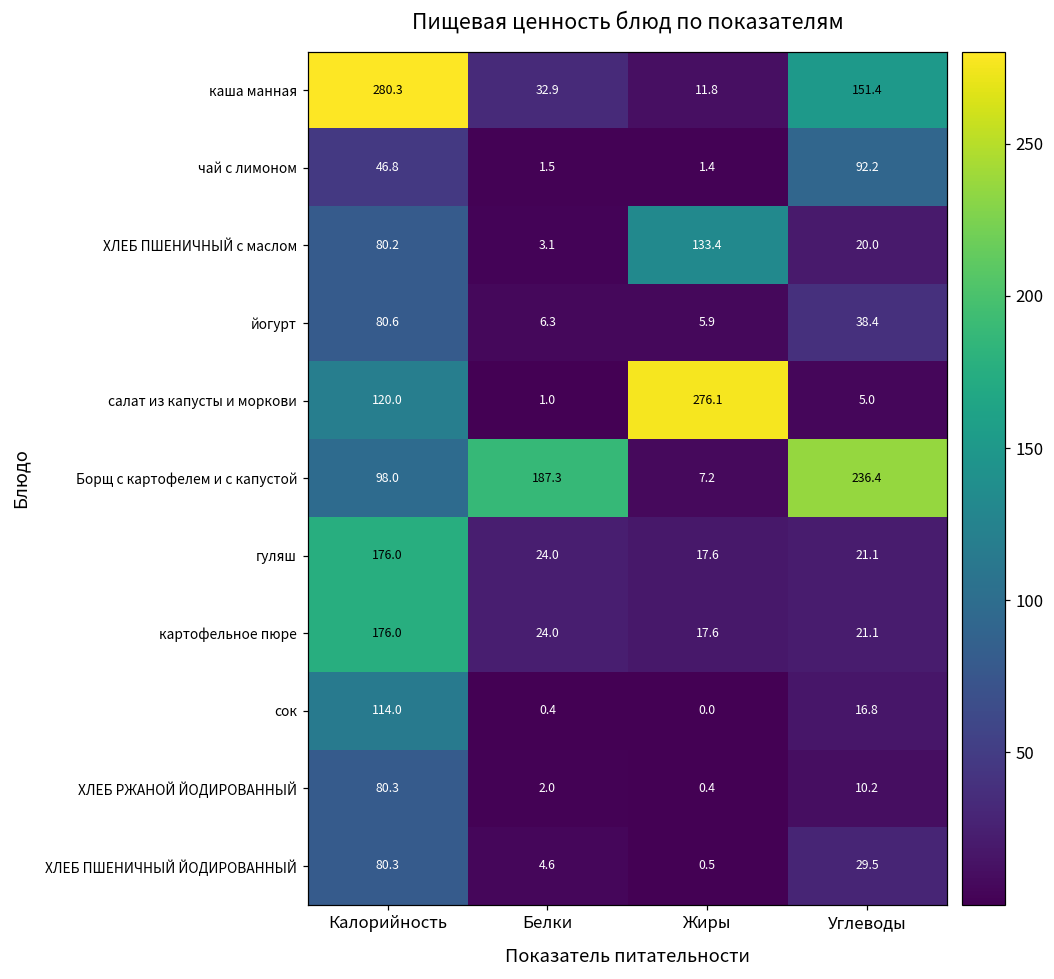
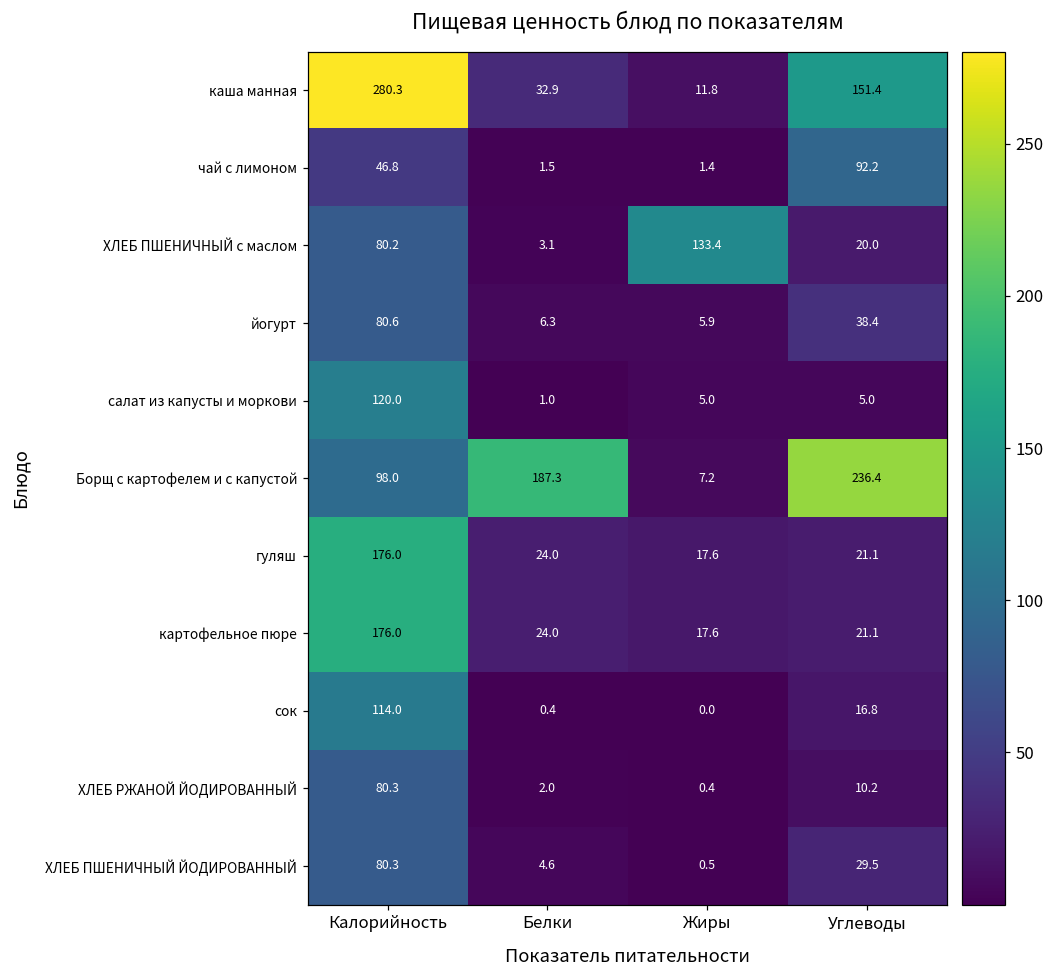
салат из капусты и моркови, Жиры: 276.1 -> 5.0
